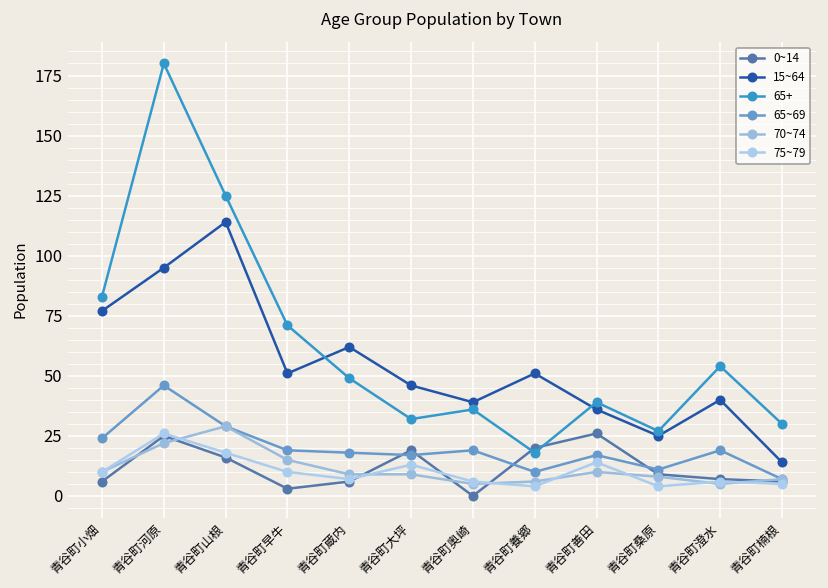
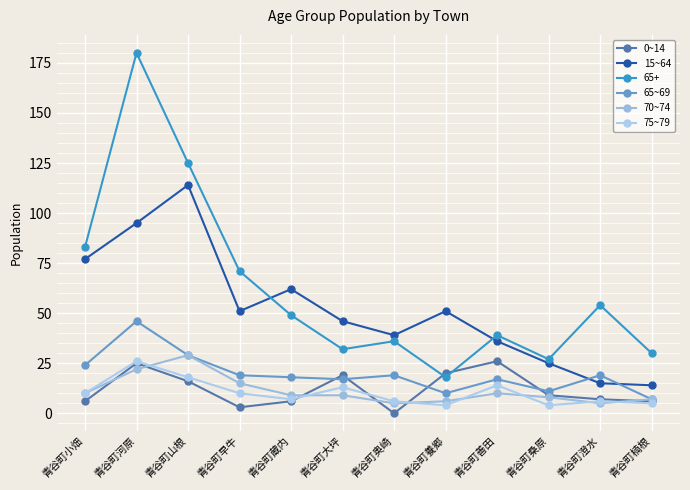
15~64, 青谷町澄水: 40 -> 15
